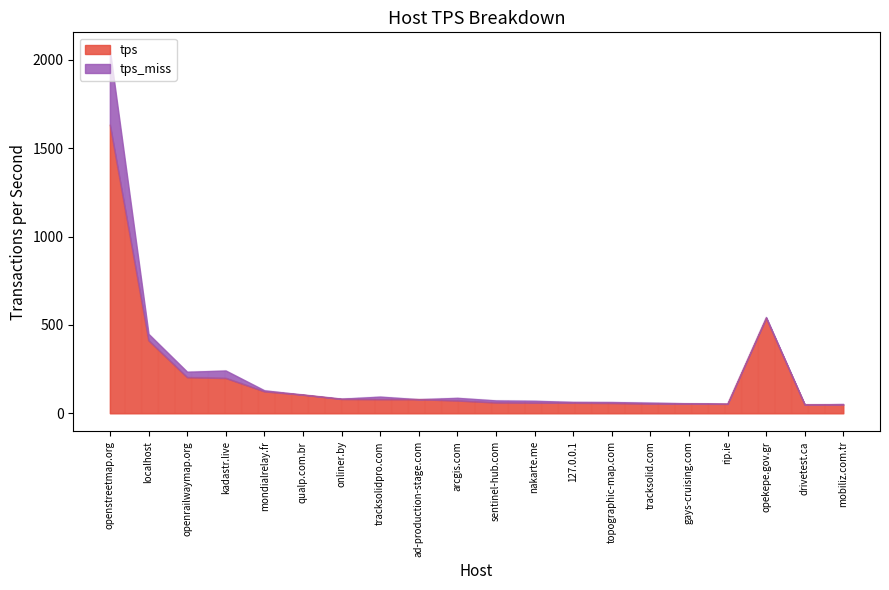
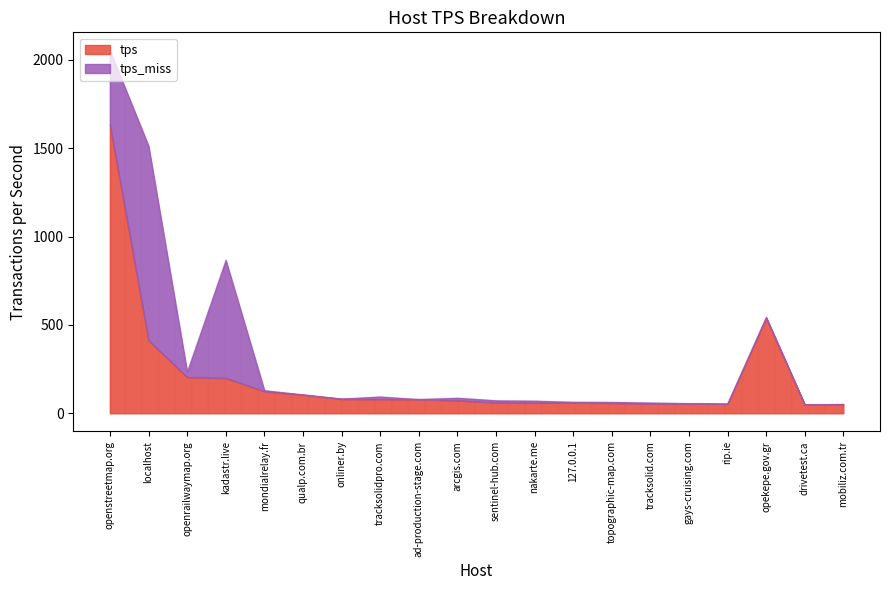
tps_miss, localhost: 40 -> 1100
tps_miss, kadastr.live: 40 -> 670
